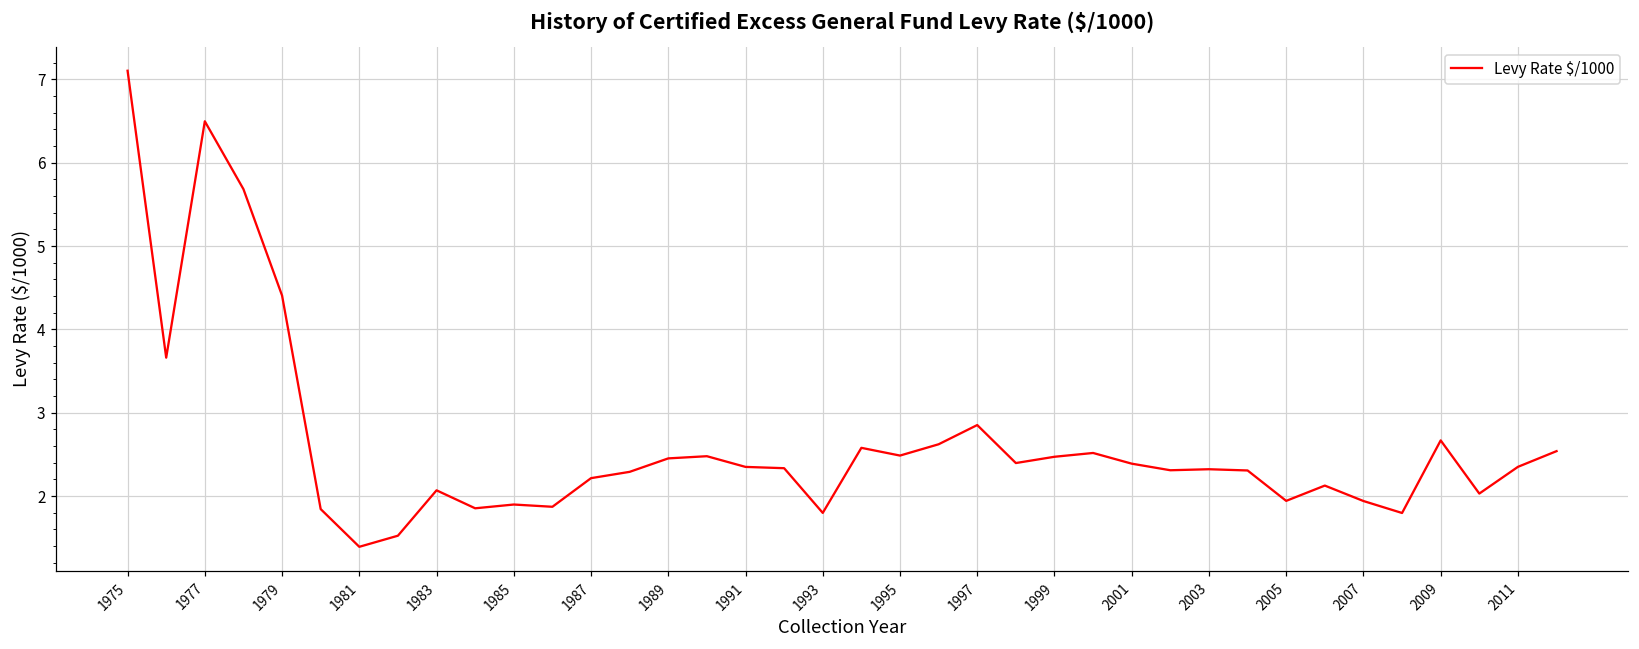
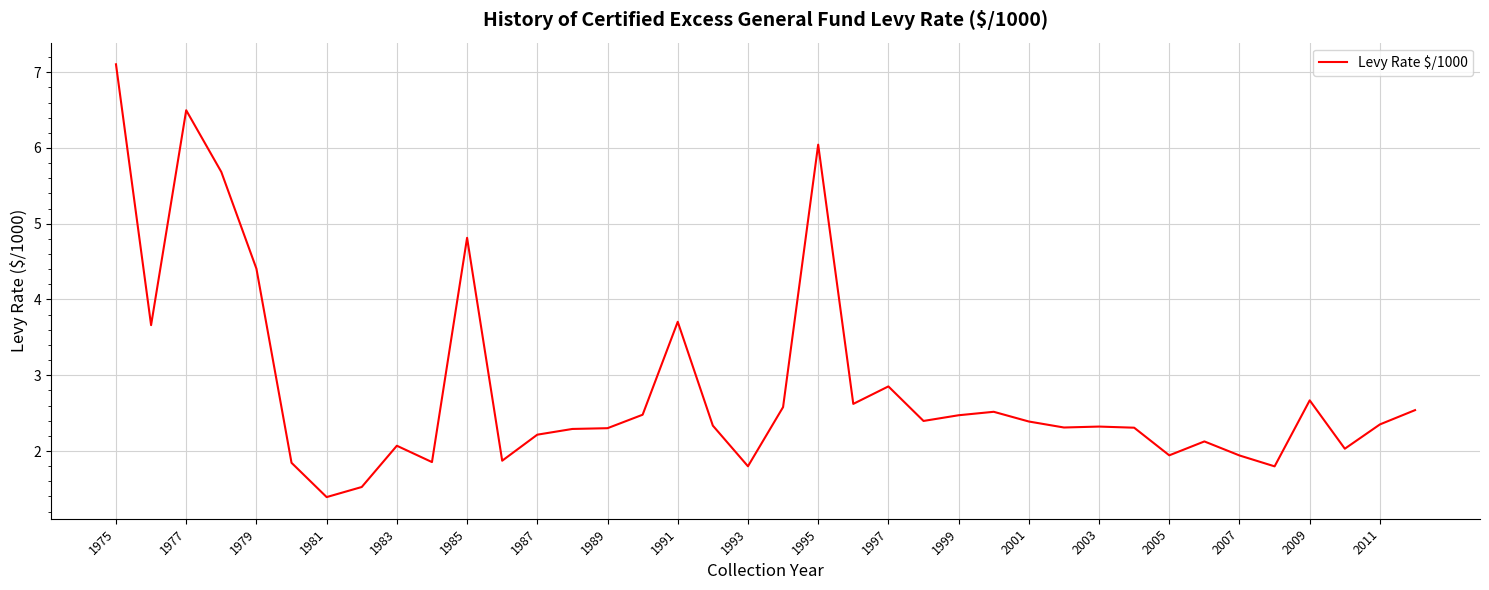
1985: 1.9 -> 4.8
1989: 2.5 -> 2.3
1991: 2.4 -> 3.7
1995: 2.5 -> 6.0
